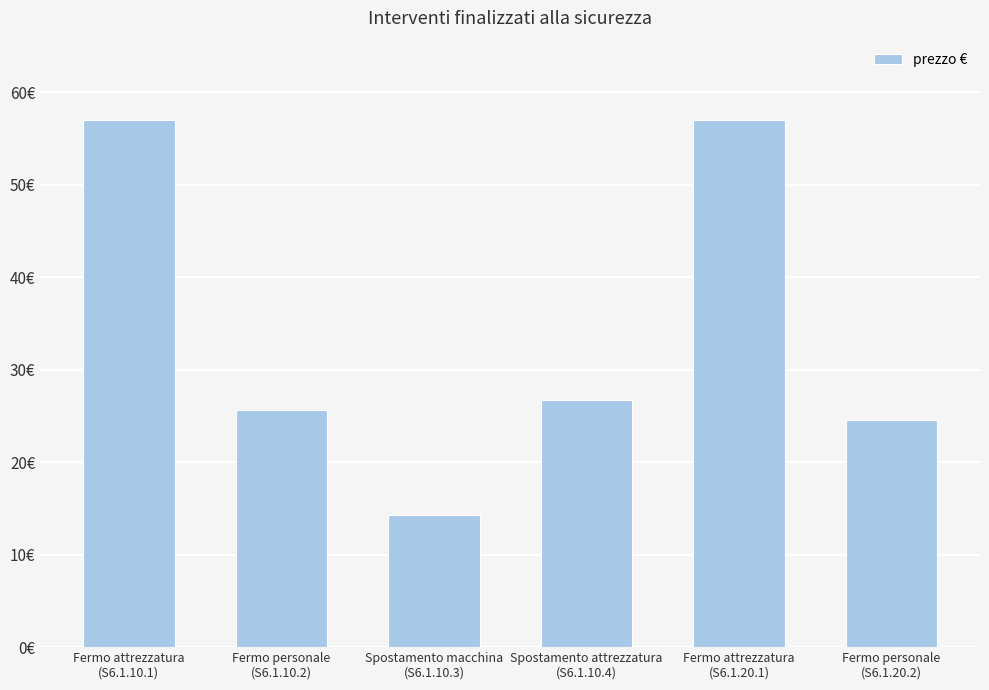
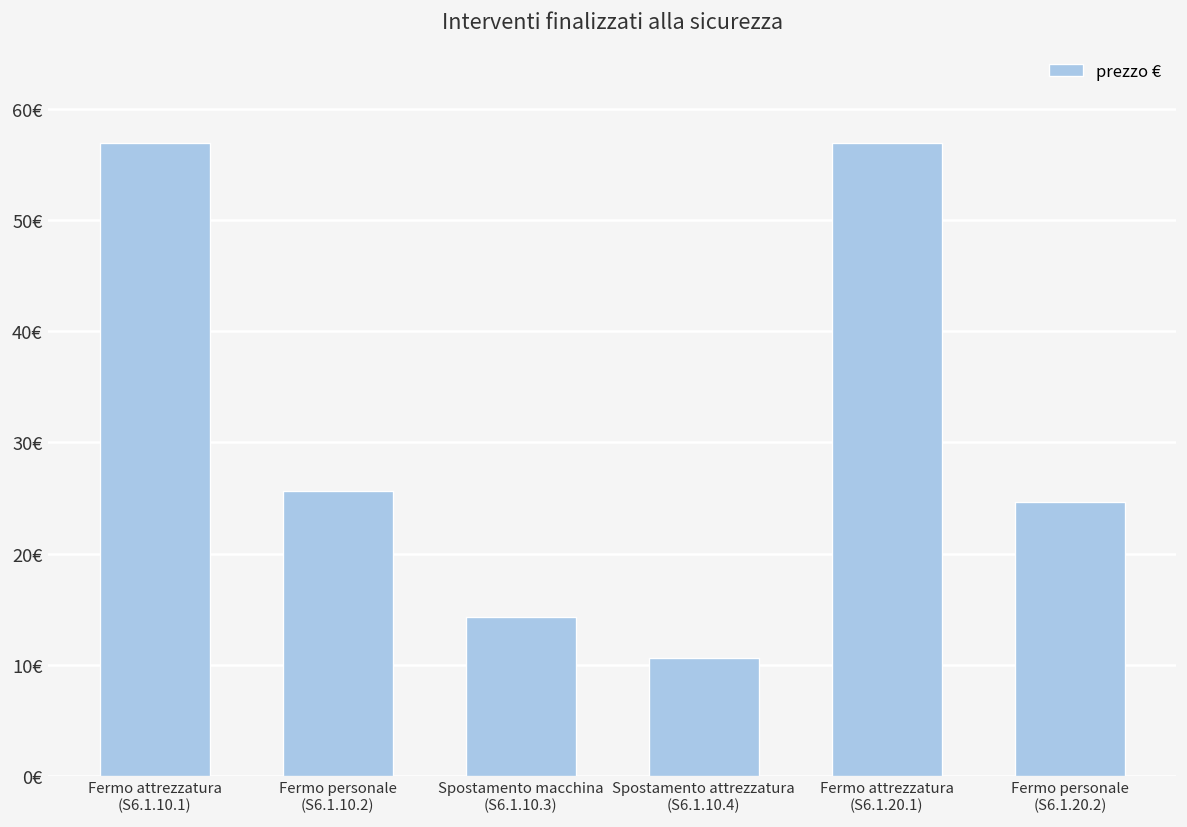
Spostamento attrezzatura (S6.1.10.4): 27€ -> 11€
